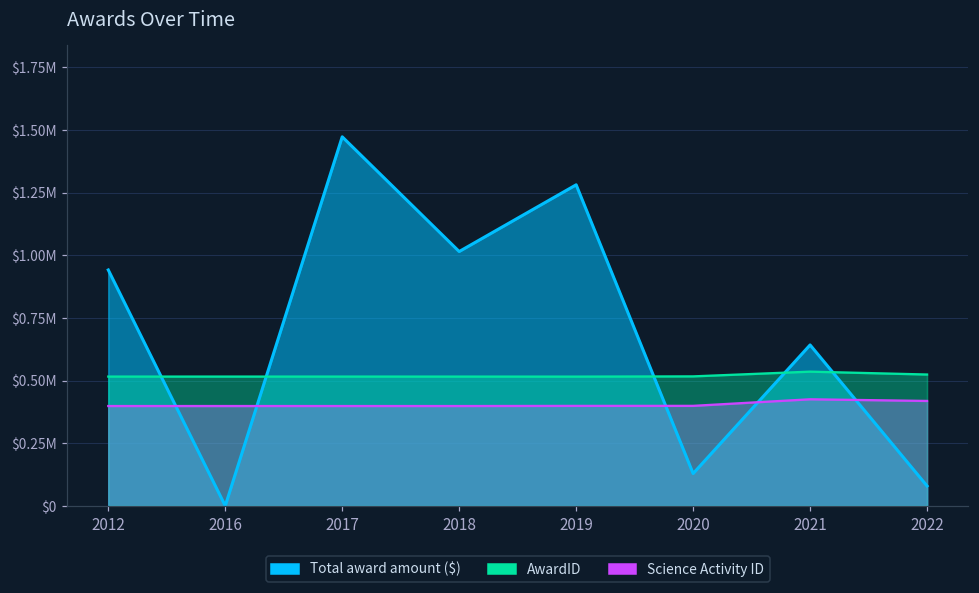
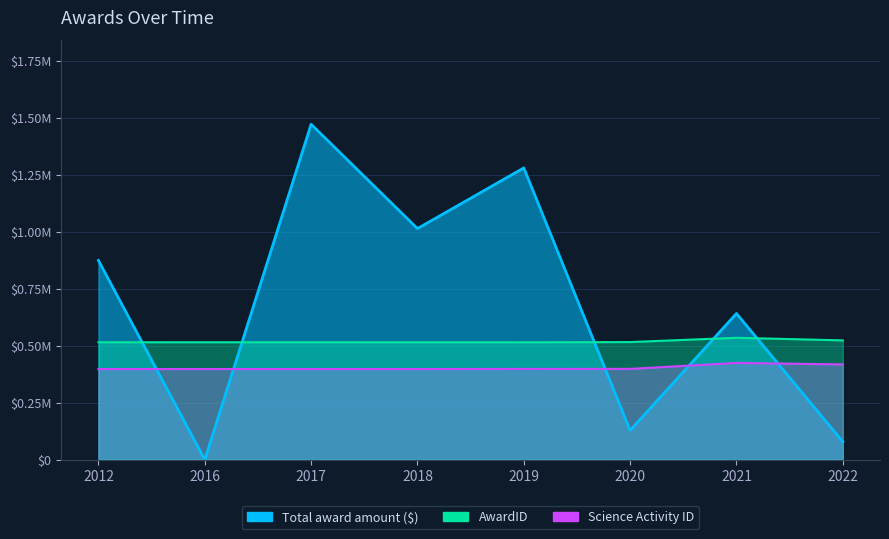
Total award amount ($), 2012: $940000 -> $880000
